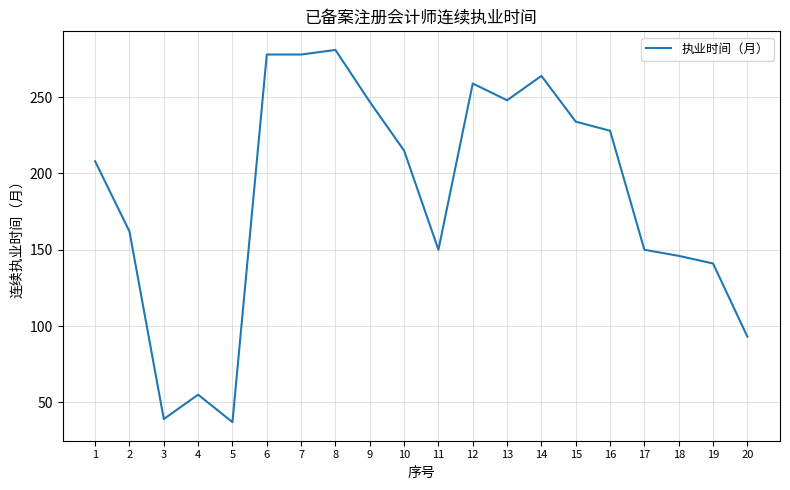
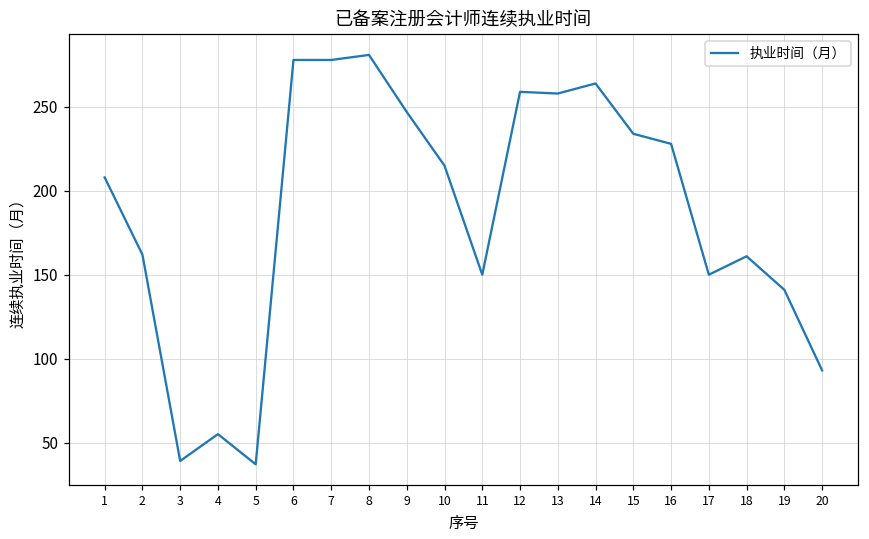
13: 248 -> 258
18: 146 -> 161
